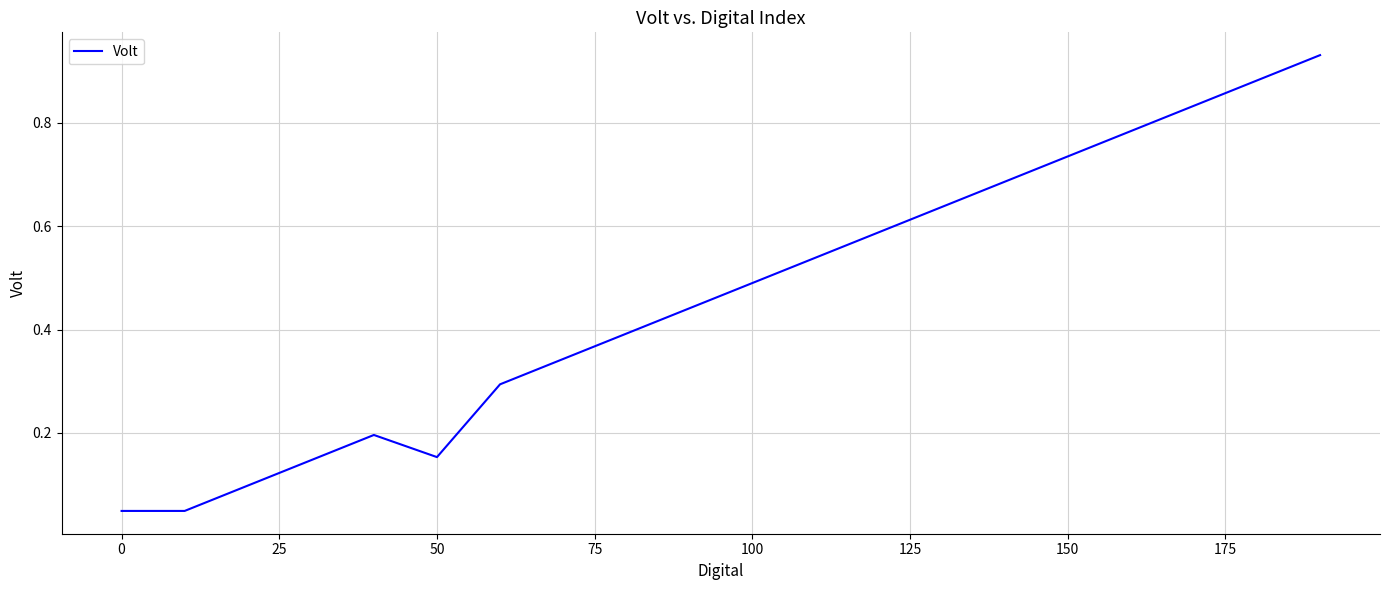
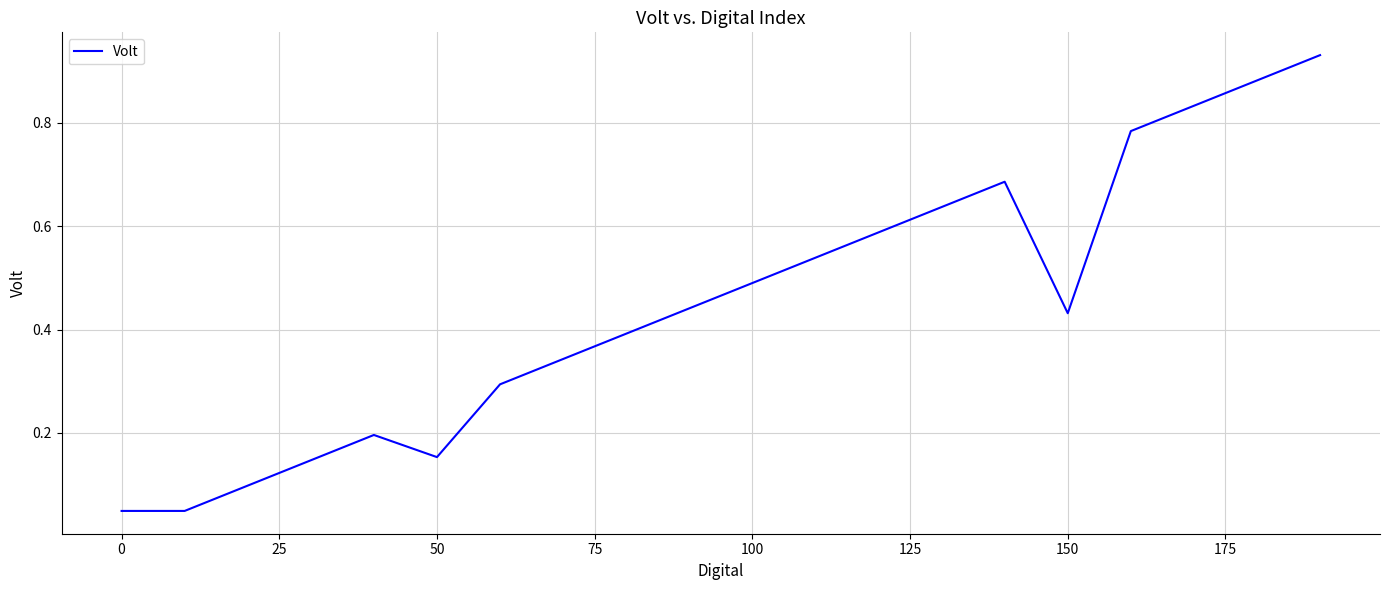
150: 0.74 -> 0.43
